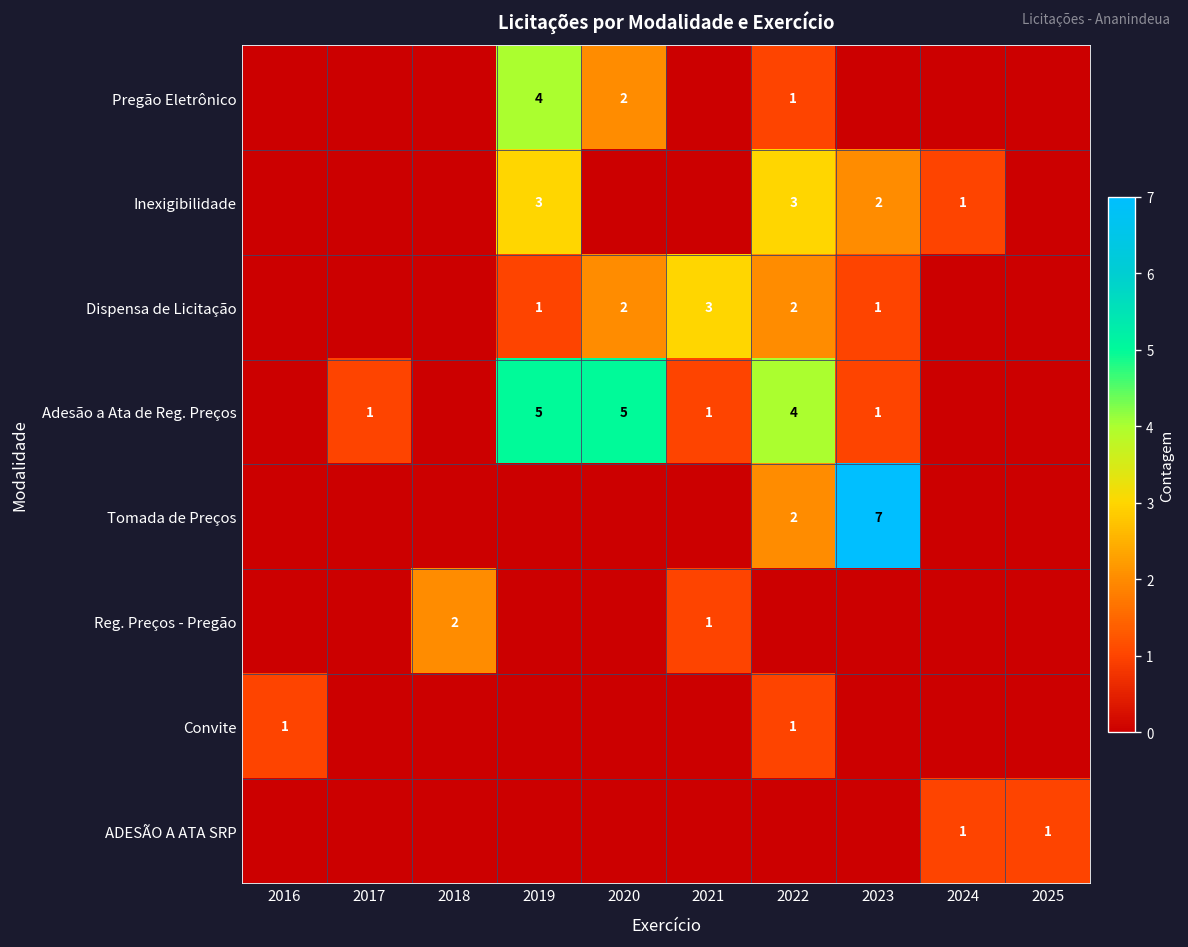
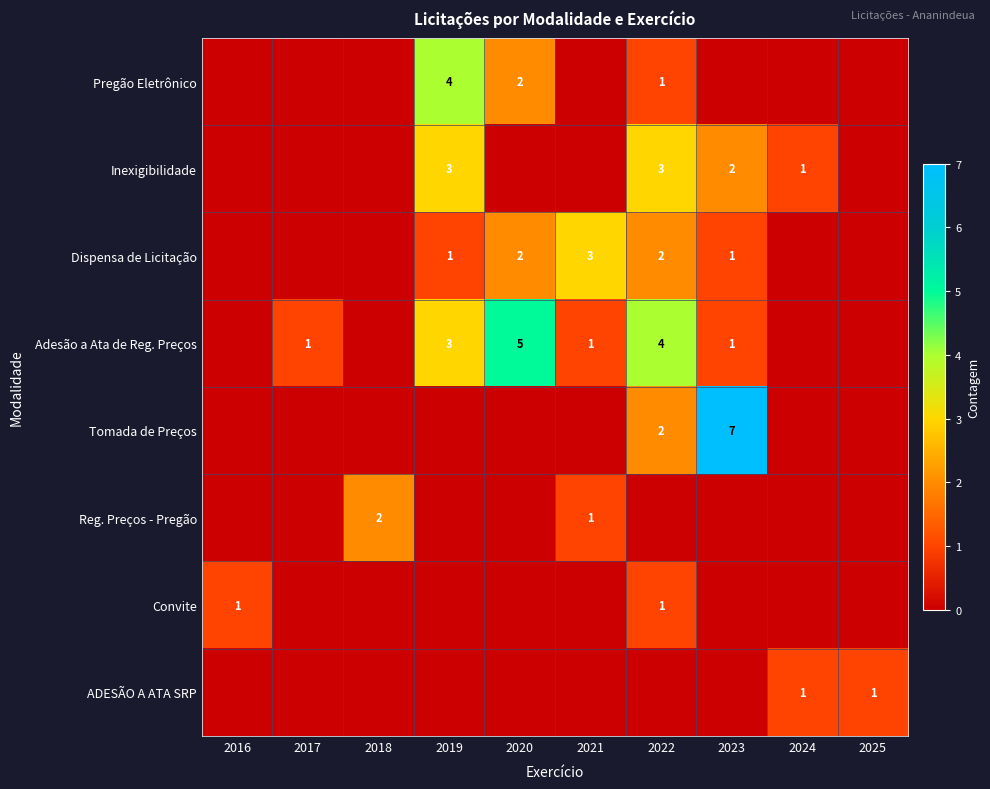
Adesão a Ata de Reg. Preços, 2019: 5 -> 3
